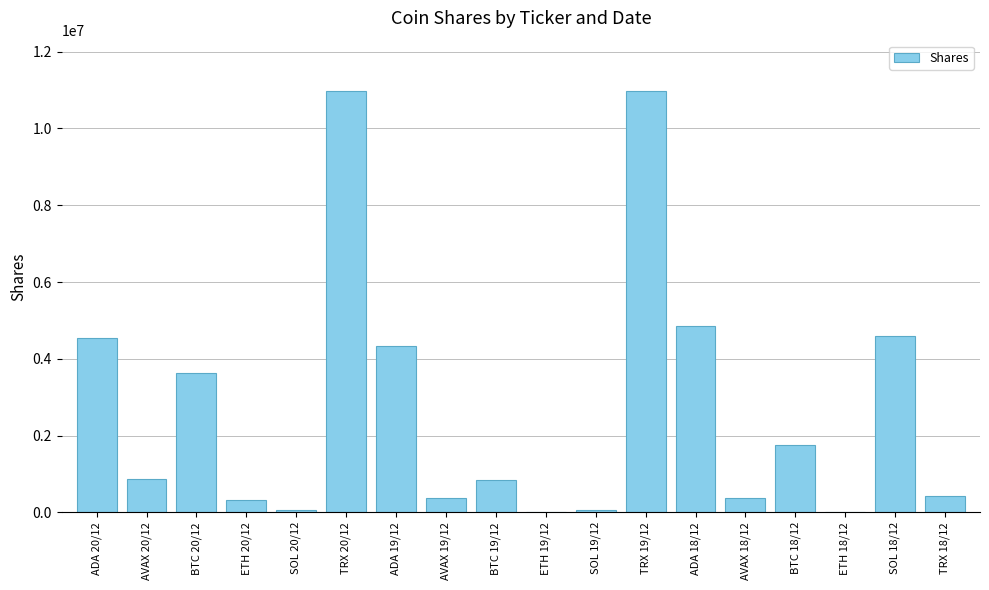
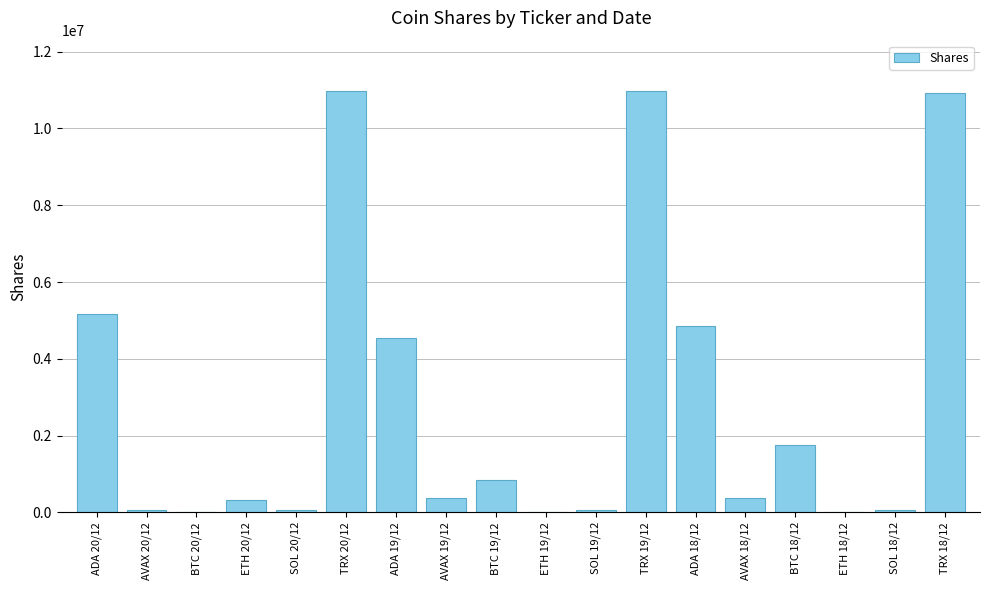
ADA 20/12: 4500000 -> 5200000
AVAX 20/12: 900000 -> 100000
BTC 20/12: 3600000 -> 0
ADA 19/12: 4300000 -> 4500000
SOL 18/12: 4600000 -> 100000
TRX 18/12: 400000 -> 10900000
